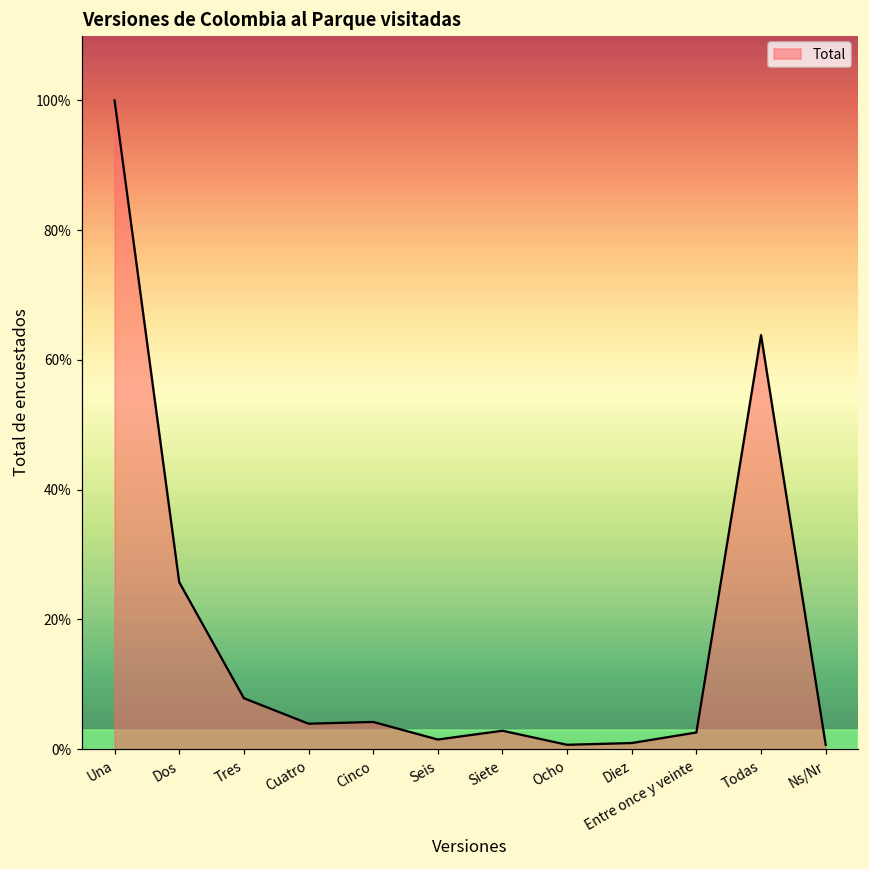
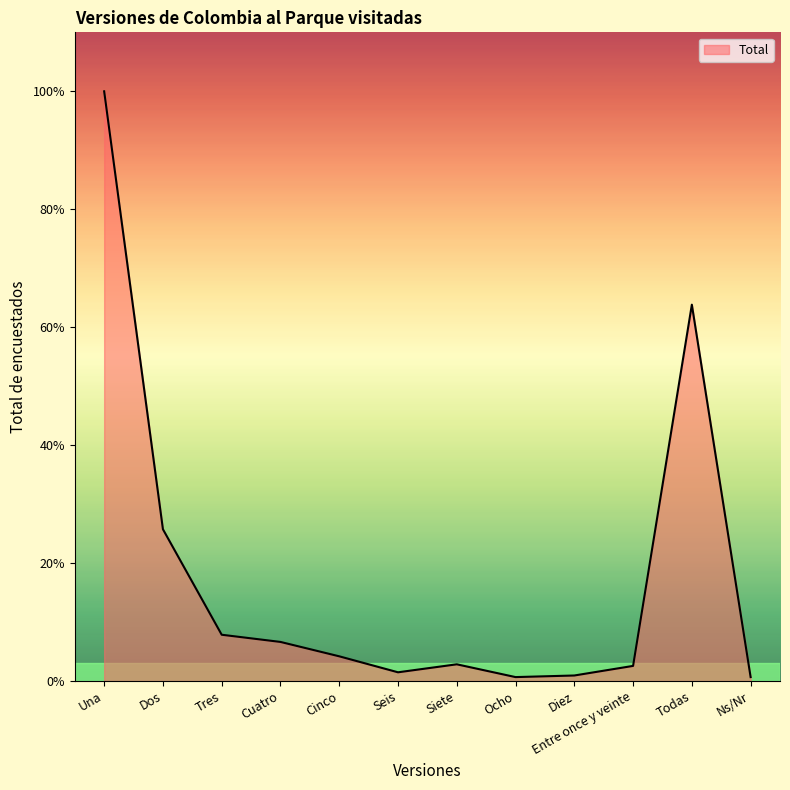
Cuatro: 4% -> 7%
